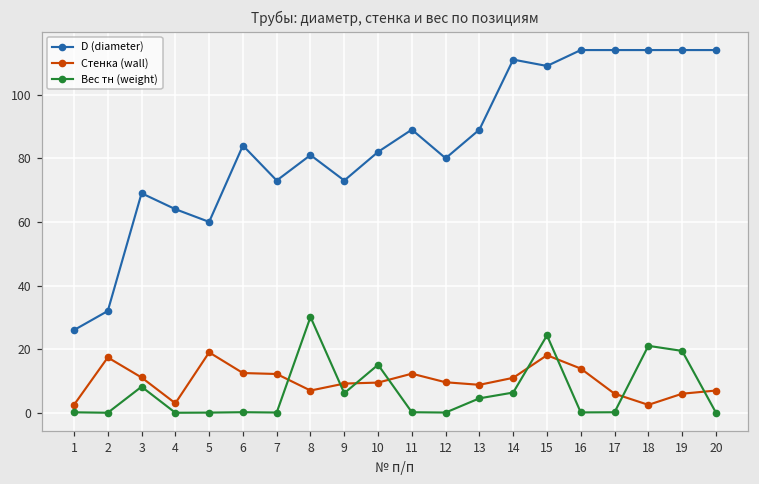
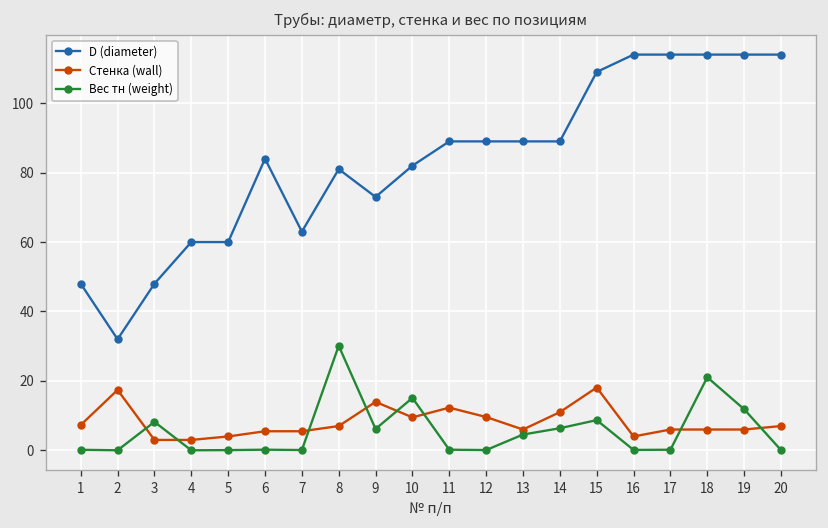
D (diameter), 1: 26 -> 48
Стенка (wall), 1: 3 -> 7
D (diameter), 3: 69 -> 48
Стенка (wall), 3: 11 -> 3
D (diameter), 4: 64 -> 60
Стенка (wall), 5: 19 -> 4
Стенка (wall), 6: 13 -> 6
D (diameter), 7: 73 -> 63
Стенка (wall), 7: 12 -> 6
Стенка (wall), 9: 9 -> 14
D (diameter), 12: 80 -> 89
Стенка (wall), 13: 9 -> 6
D (diameter), 14: 111 -> 89
Вес тн (weight), 15: 24 -> 9
Стенка (wall), 16: 14 -> 4
Стенка (wall), 18: 3 -> 6
Вес тн (weight), 19: 19 -> 12
